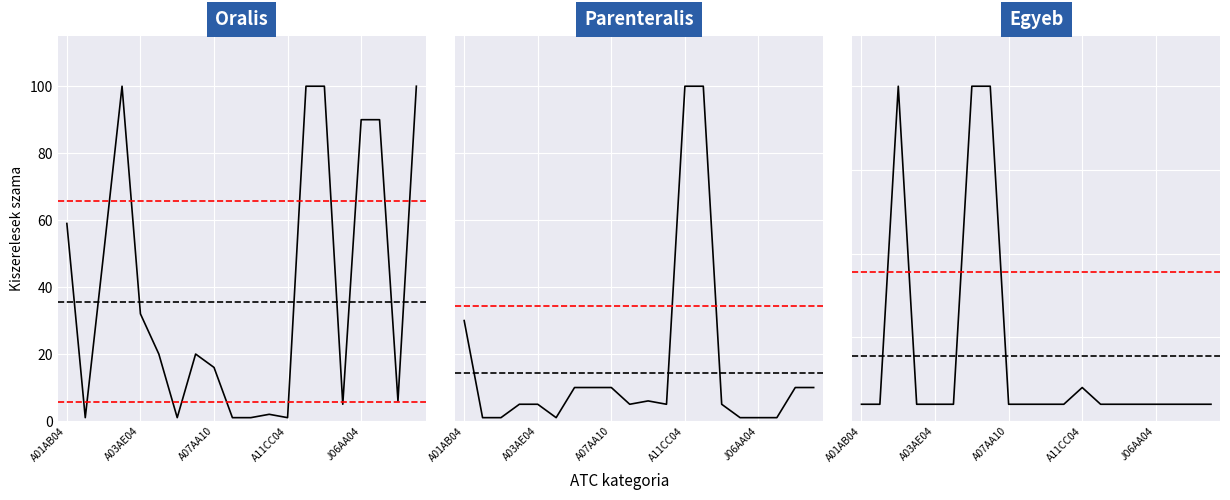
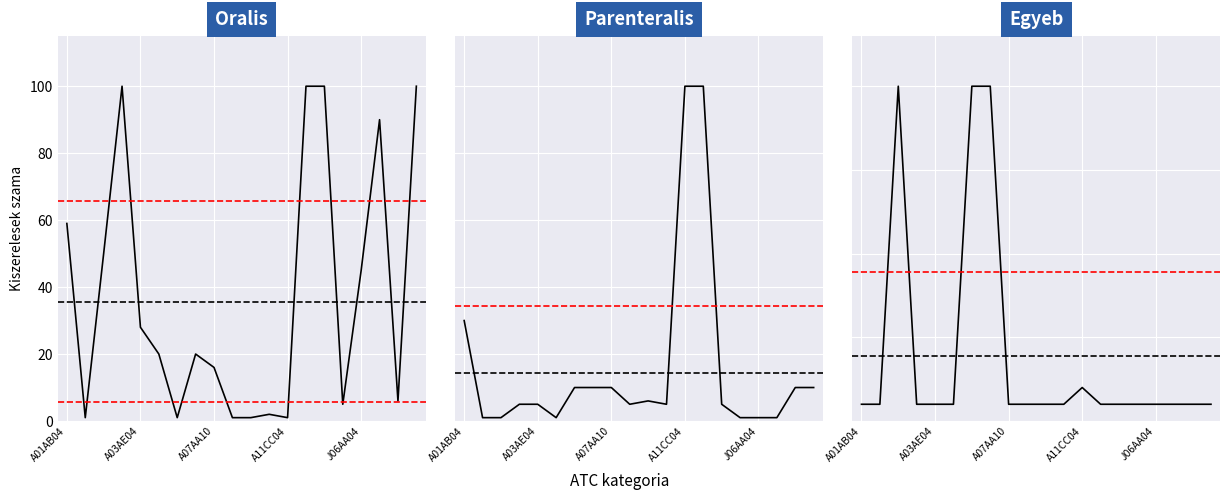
Oralis, A03AE04: 32 -> 28
Oralis, J06AA04: 90 -> 45
